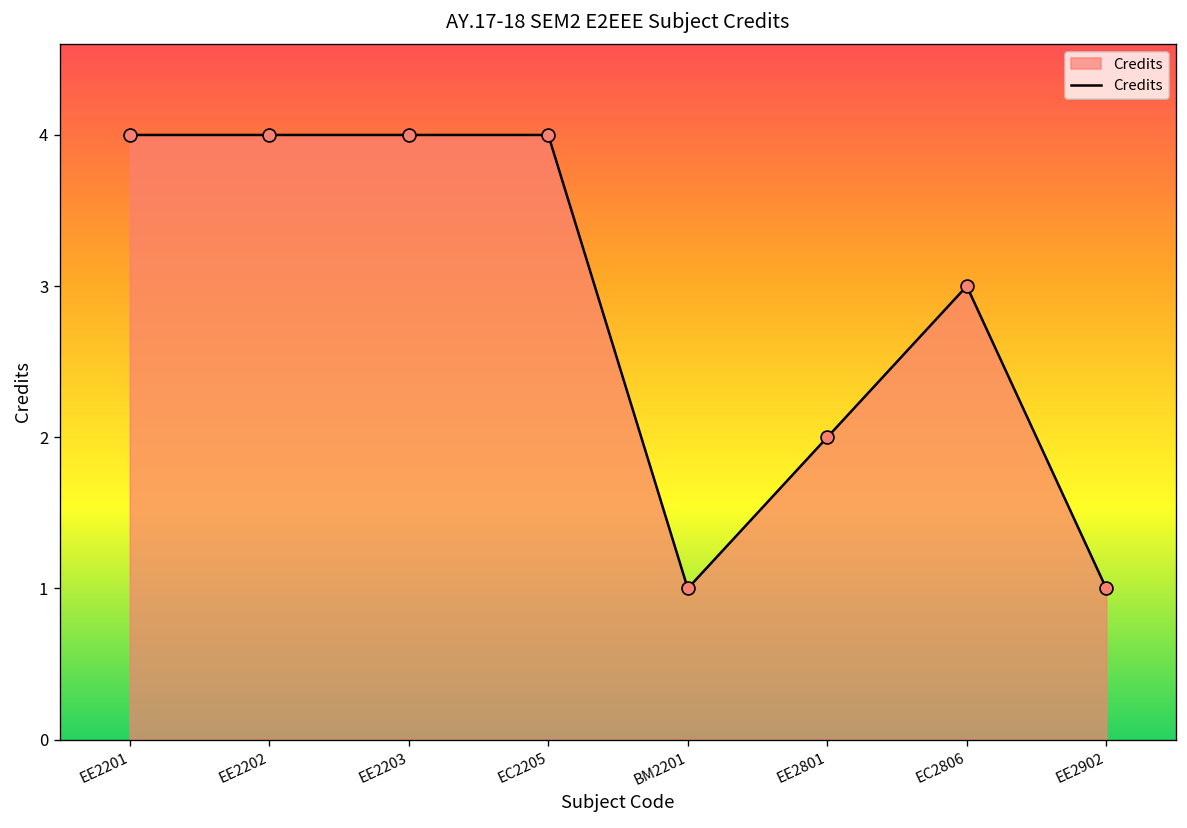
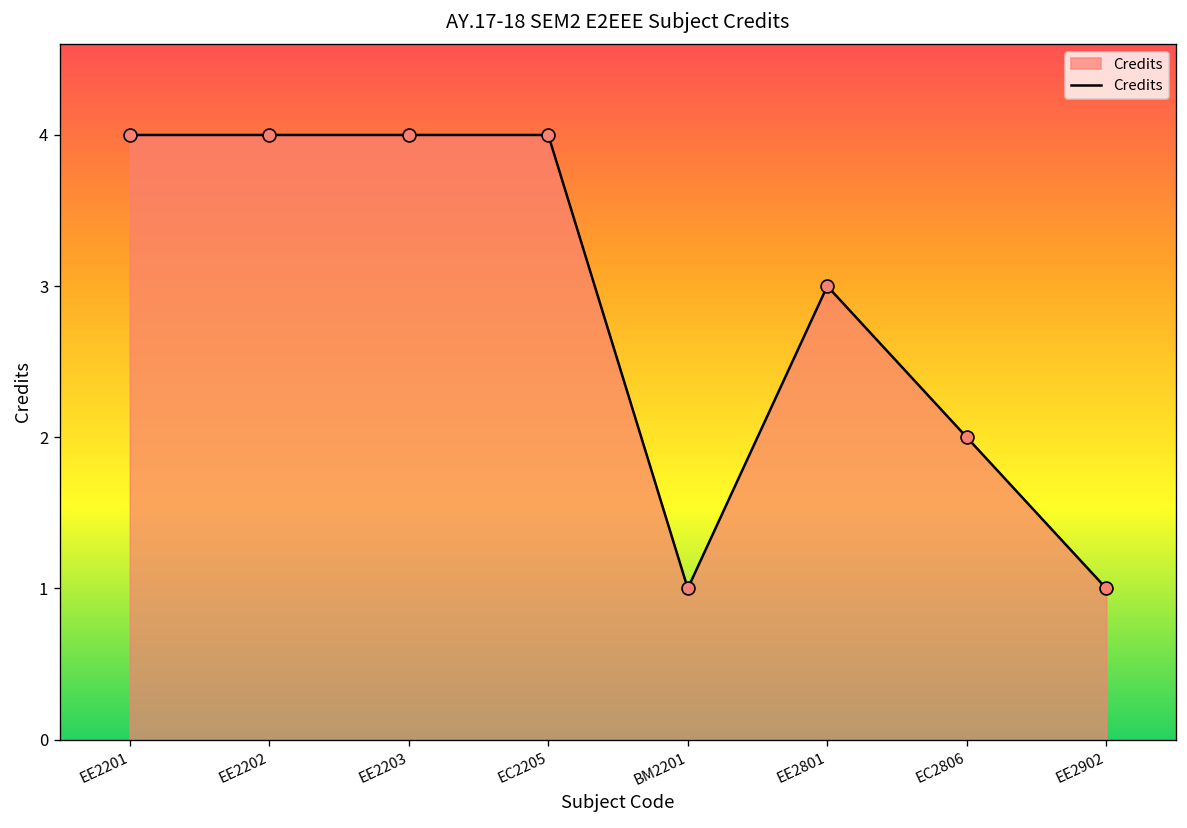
EE2801: 2 -> 3
EC2806: 3 -> 2
